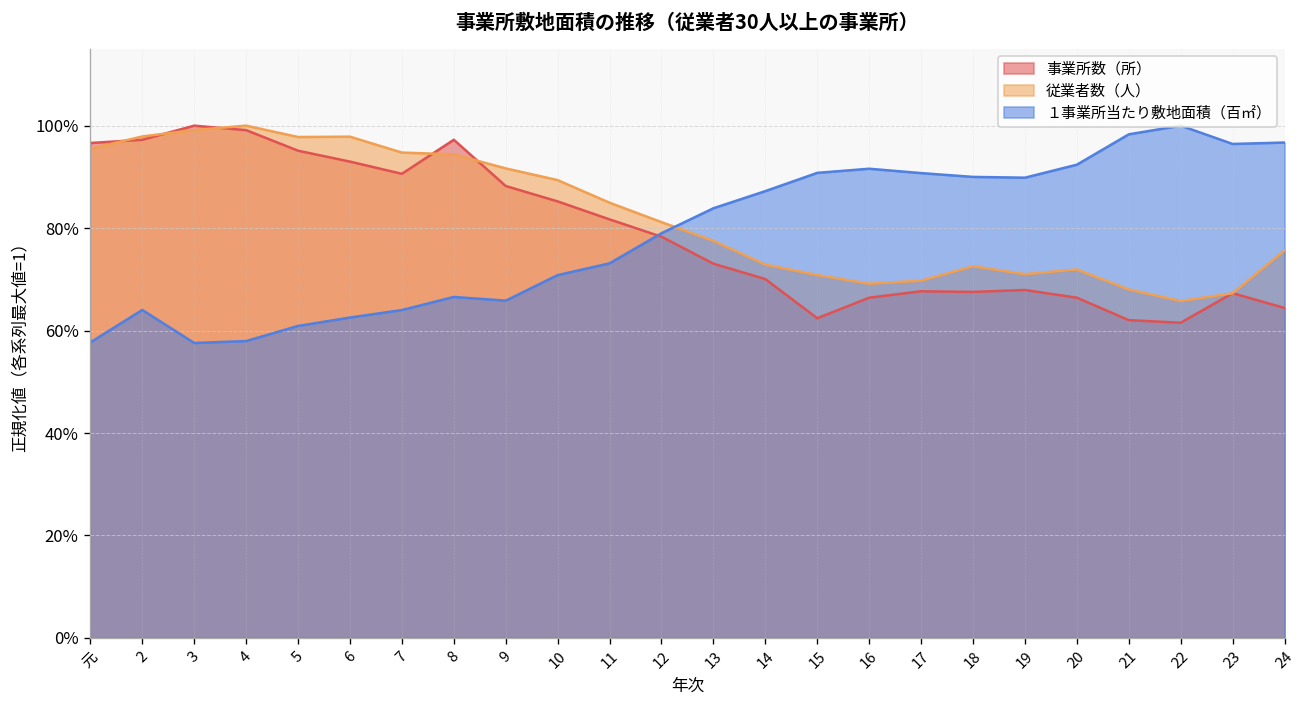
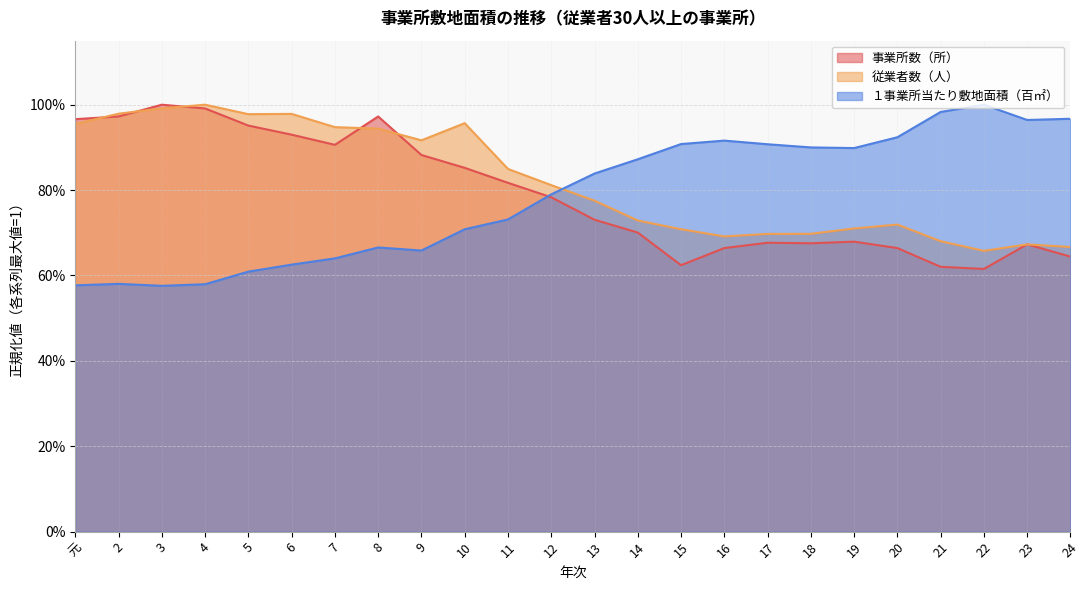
１事業所当たり敷地面積（百㎡）, 2: 64% -> 58%
従業者数（人）, 10: 89% -> 96%
従業者数（人）, 18: 73% -> 70%
従業者数（人）, 24: 76% -> 67%
